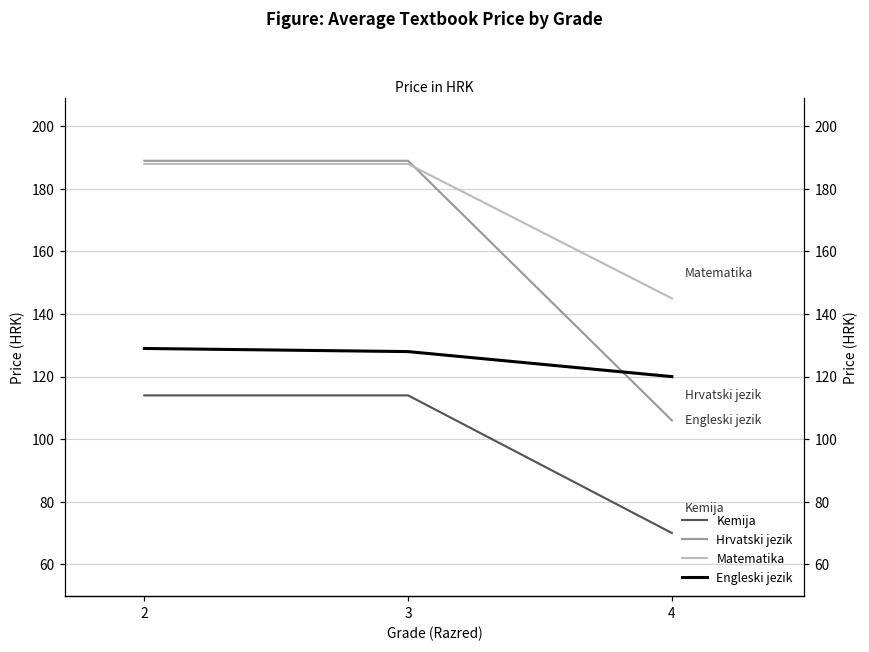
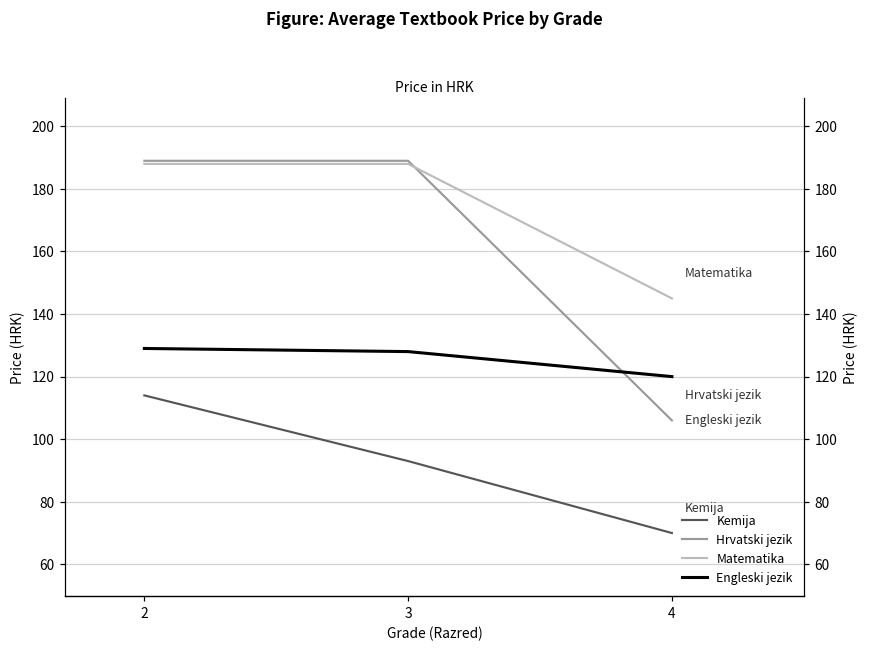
Kemija, 3: 114 -> 93
